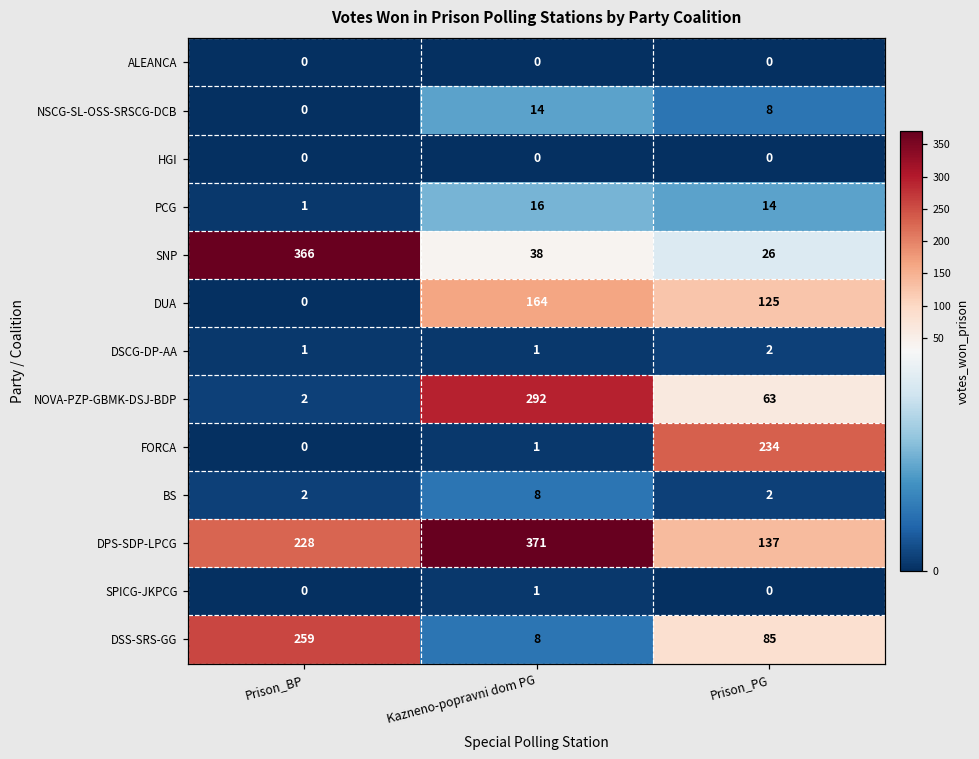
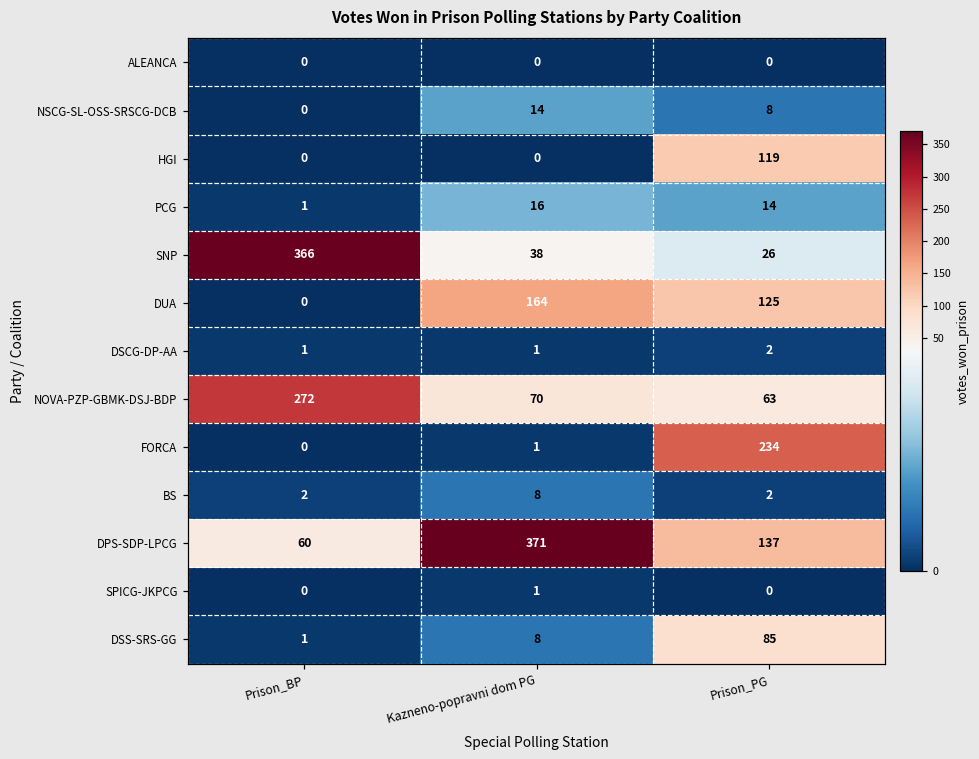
HGI, Prison_PG: 0 -> 119
NOVA-PZP-GBMK-DSJ-BDP, Prison_BP: 2 -> 272
NOVA-PZP-GBMK-DSJ-BDP, Kazneno-popravni dom PG: 292 -> 70
DPS-SDP-LPCG, Prison_BP: 228 -> 60
DSS-SRS-GG, Prison_BP: 259 -> 1
